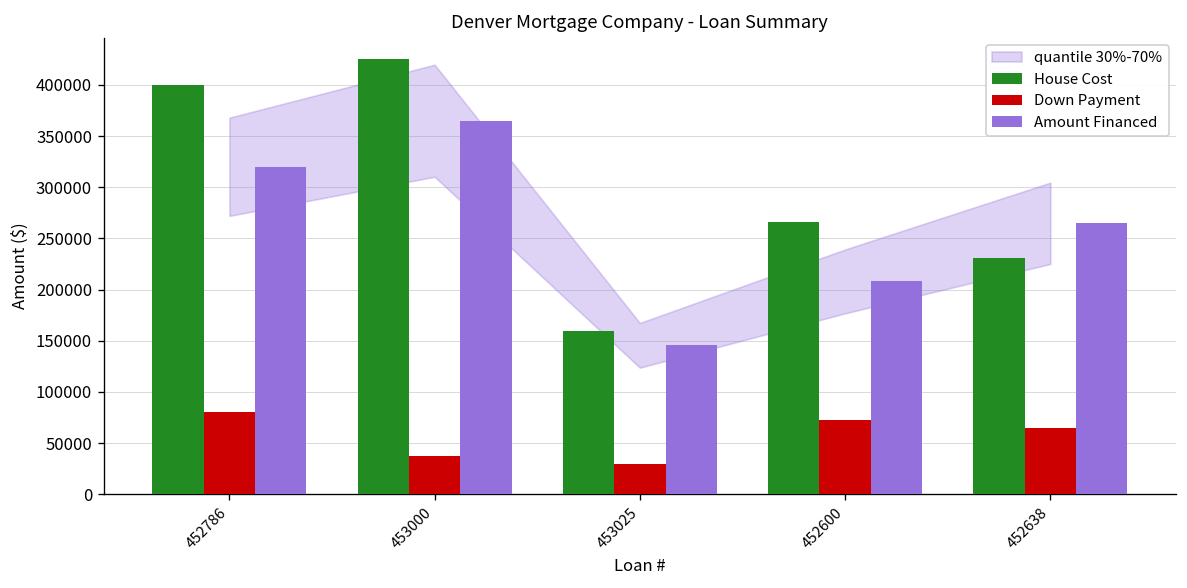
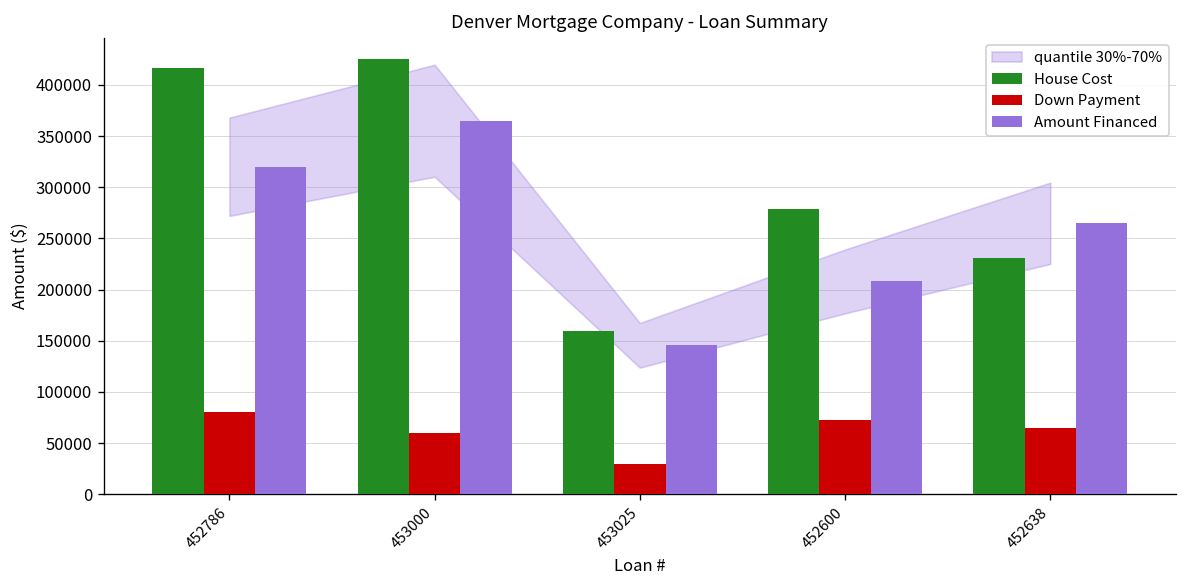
House Cost, 452786: 400000 -> 420000
Down Payment, 453000: 40000 -> 60000
House Cost, 452600: 270000 -> 280000
